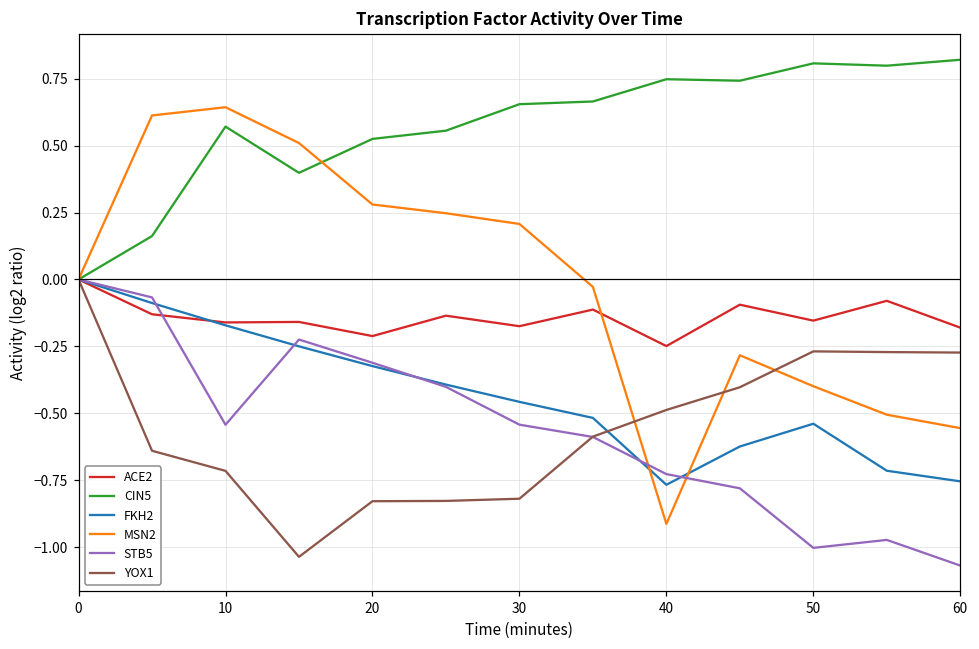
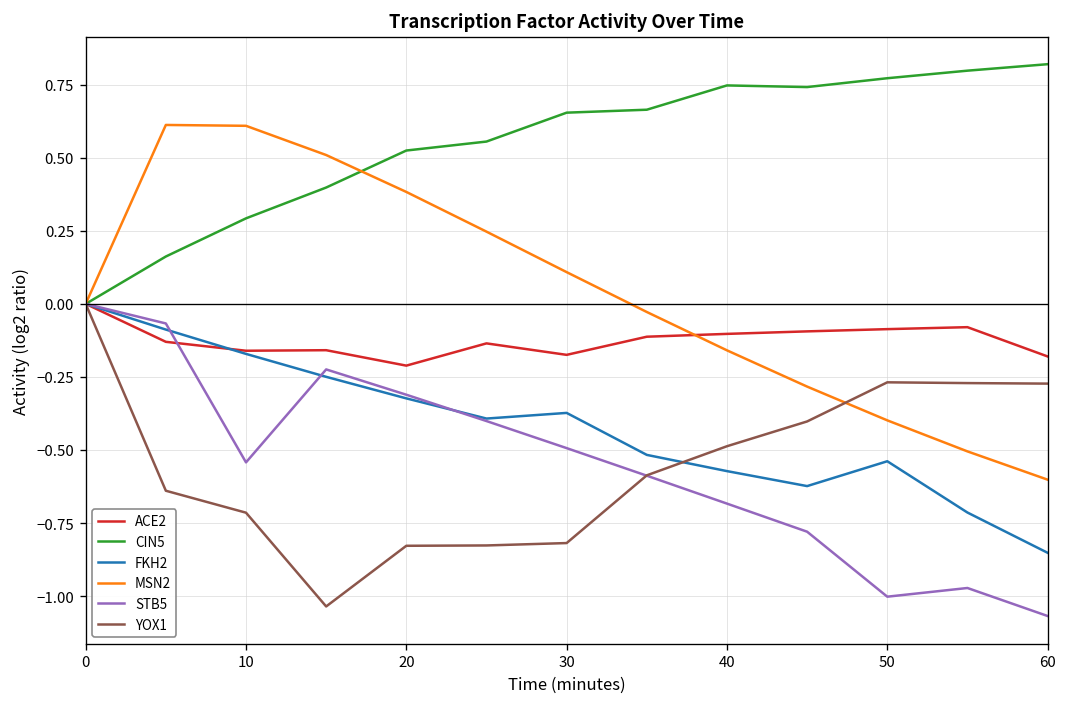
CIN5, 10: 0.57 -> 0.29
MSN2, 10: 0.64 -> 0.61
MSN2, 20: 0.28 -> 0.38
FKH2, 30: -0.46 -> -0.37
MSN2, 30: 0.21 -> 0.11
STB5, 30: -0.54 -> -0.49
ACE2, 40: -0.25 -> -0.10
FKH2, 40: -0.77 -> -0.57
MSN2, 40: -0.91 -> -0.16
STB5, 40: -0.73 -> -0.68
ACE2, 50: -0.15 -> -0.09
CIN5, 50: 0.81 -> 0.77
FKH2, 60: -0.75 -> -0.85
MSN2, 60: -0.56 -> -0.60
